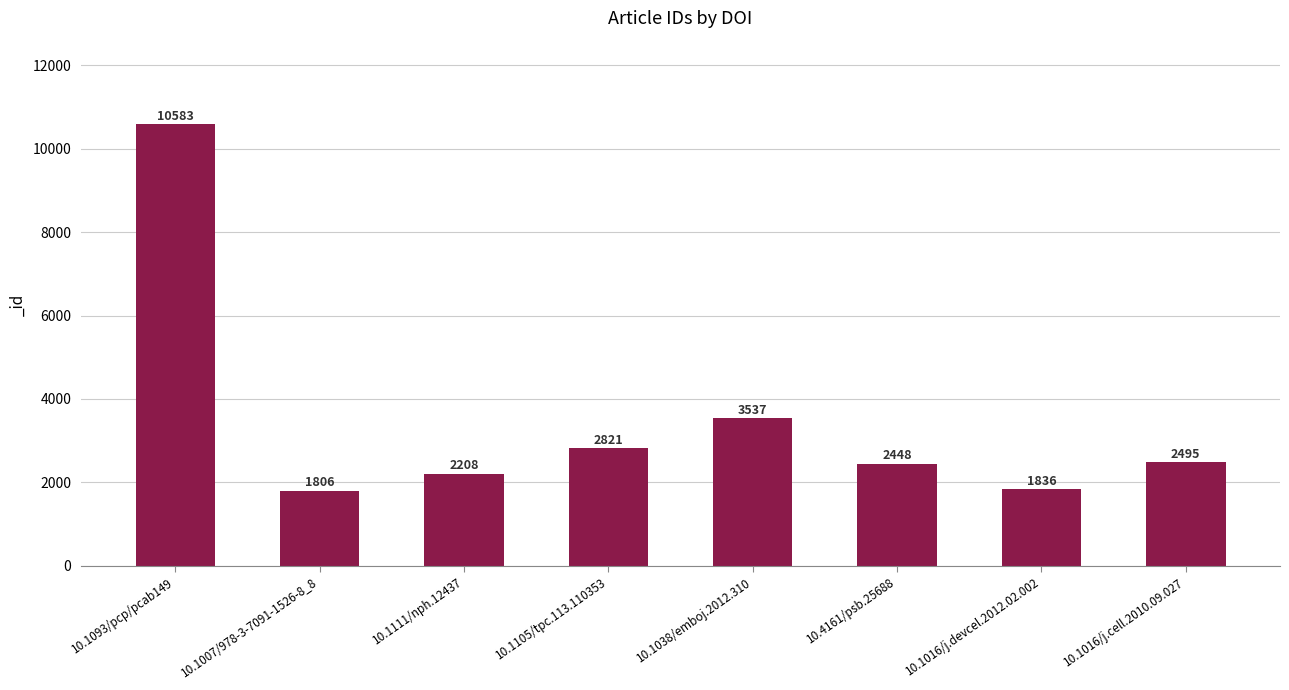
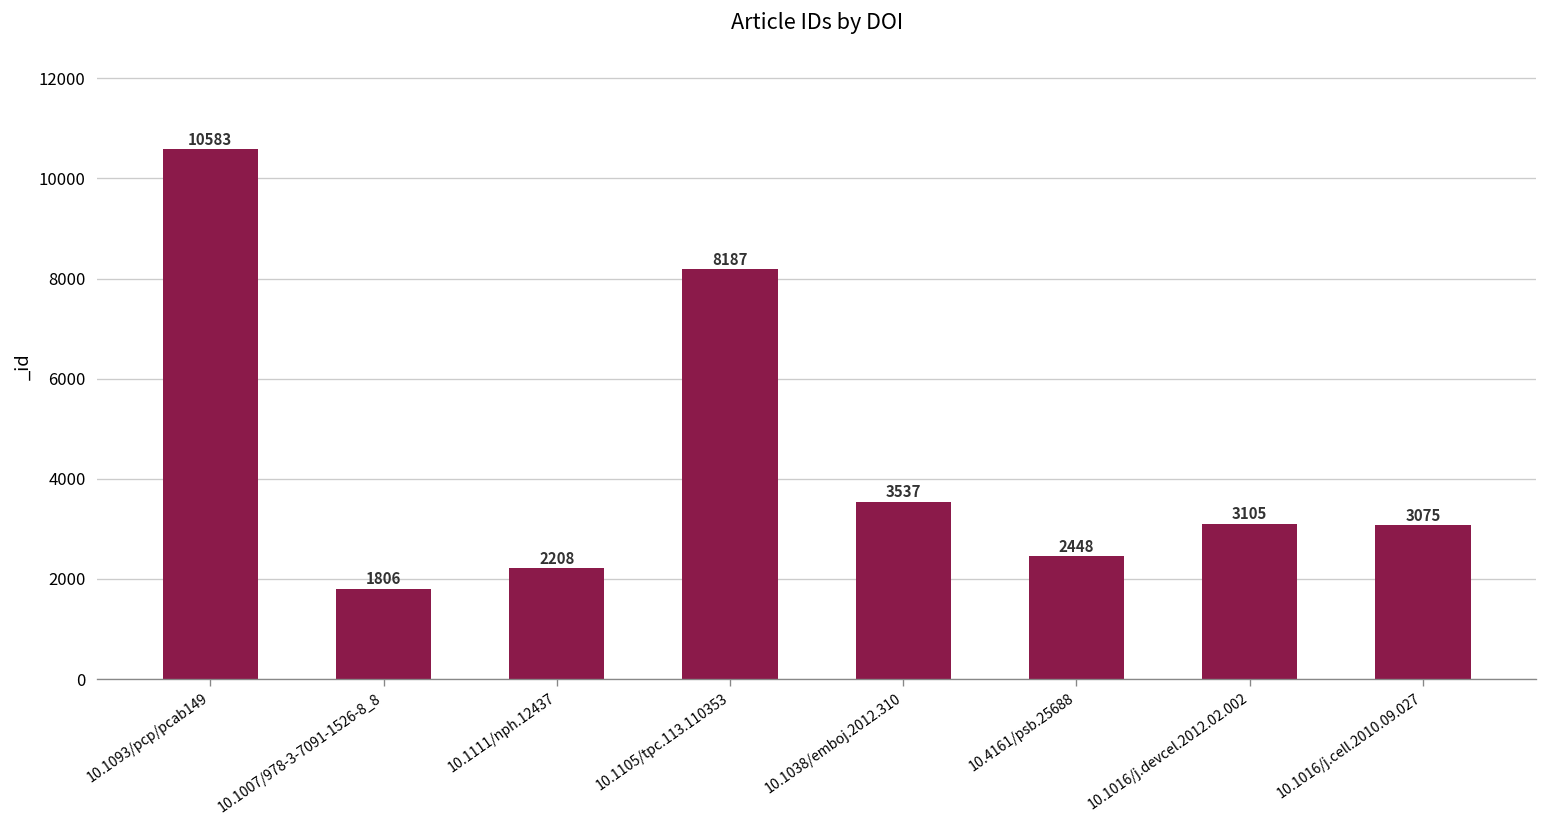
10.1105/tpc.113.110353: 2821 -> 8187
10.1016/j.devcel.2012.02.002: 1836 -> 3105
10.1016/j.cell.2010.09.027: 2495 -> 3075
